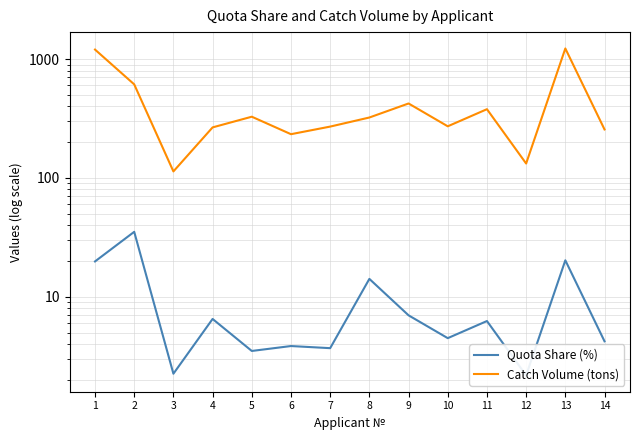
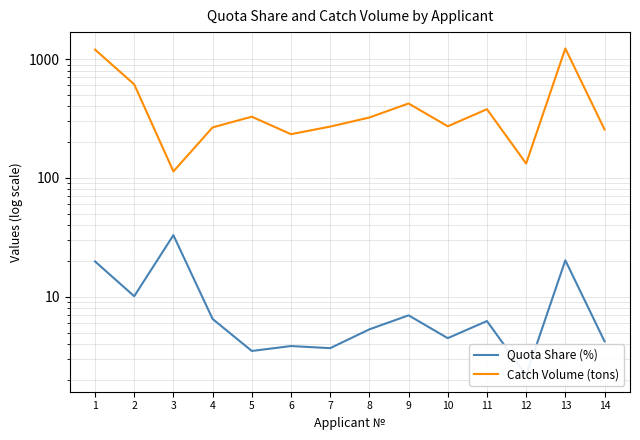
Quota Share (%), 2: 35 -> 10
Quota Share (%), 3: 2.3 -> 33
Quota Share (%), 8: 14 -> 5
